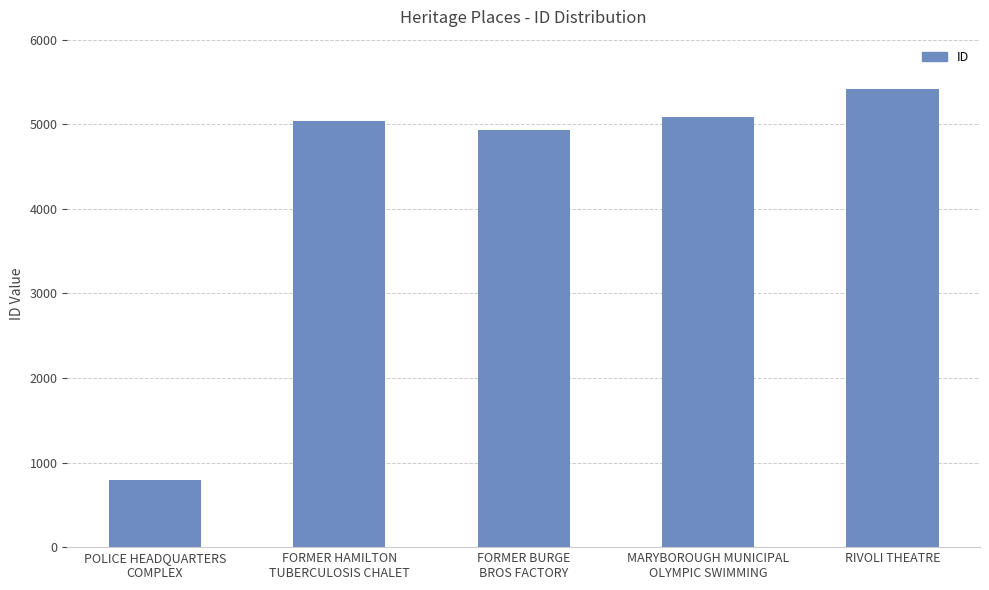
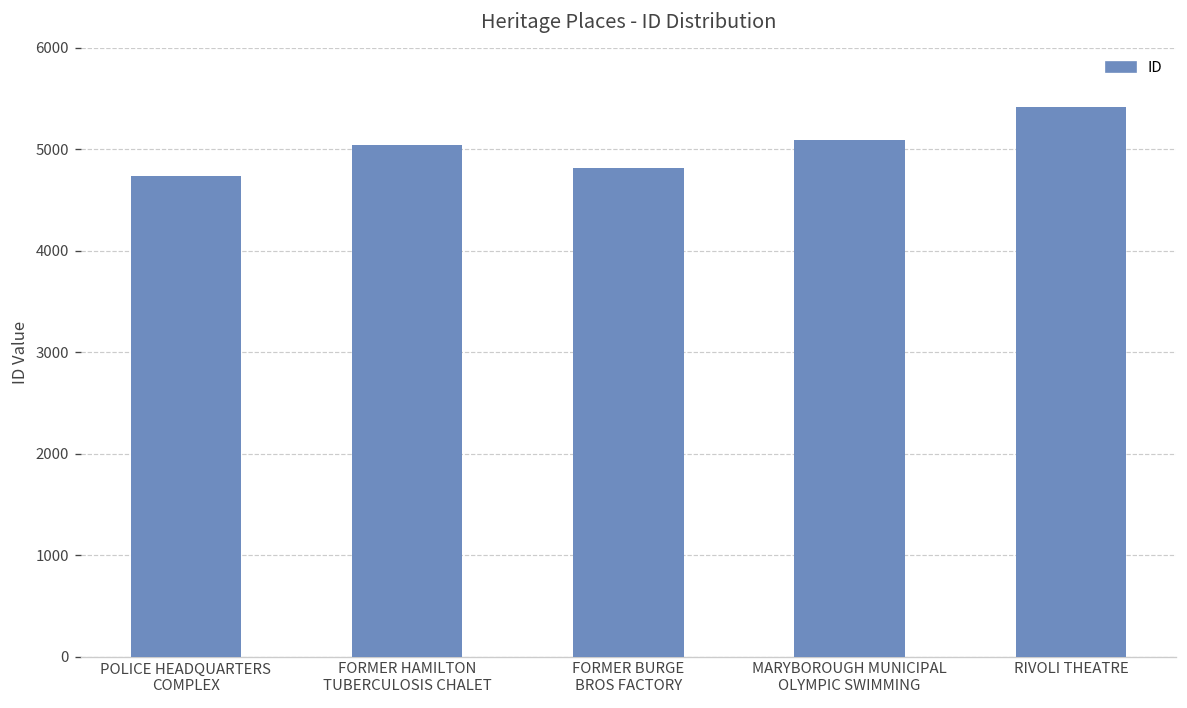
POLICE HEADQUARTERS COMPLEX: 800 -> 4700
FORMER BURGE BROS FACTORY: 4900 -> 4800
